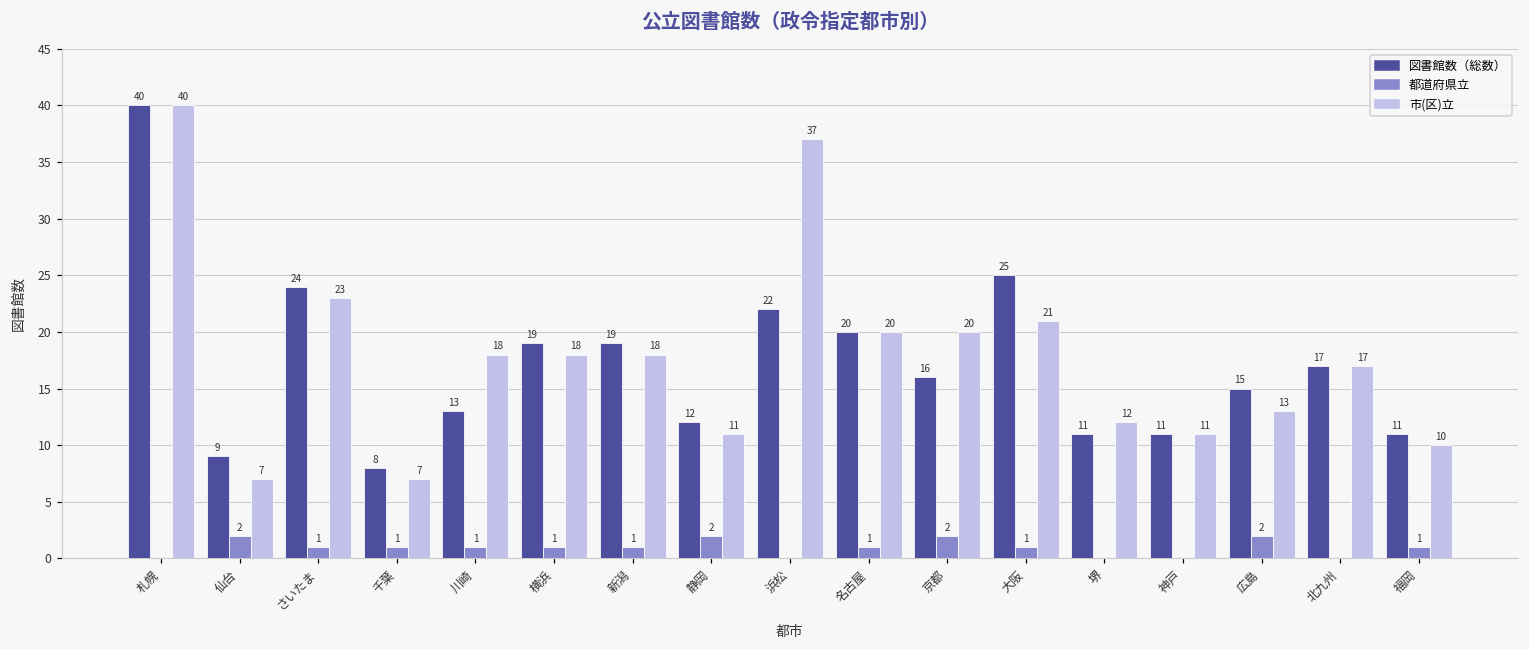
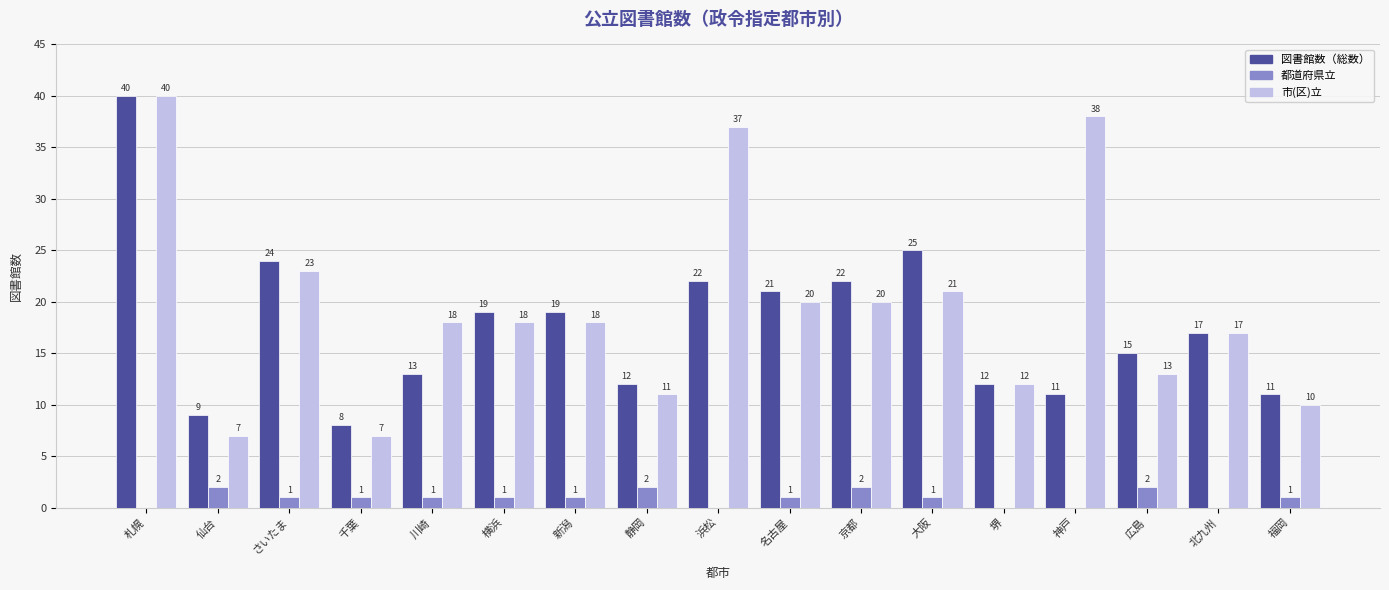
図書館数（総数）, 名古屋: 20 -> 21
図書館数（総数）, 京都: 16 -> 22
図書館数（総数）, 堺: 11 -> 12
市(区)立, 神戸: 11 -> 38
